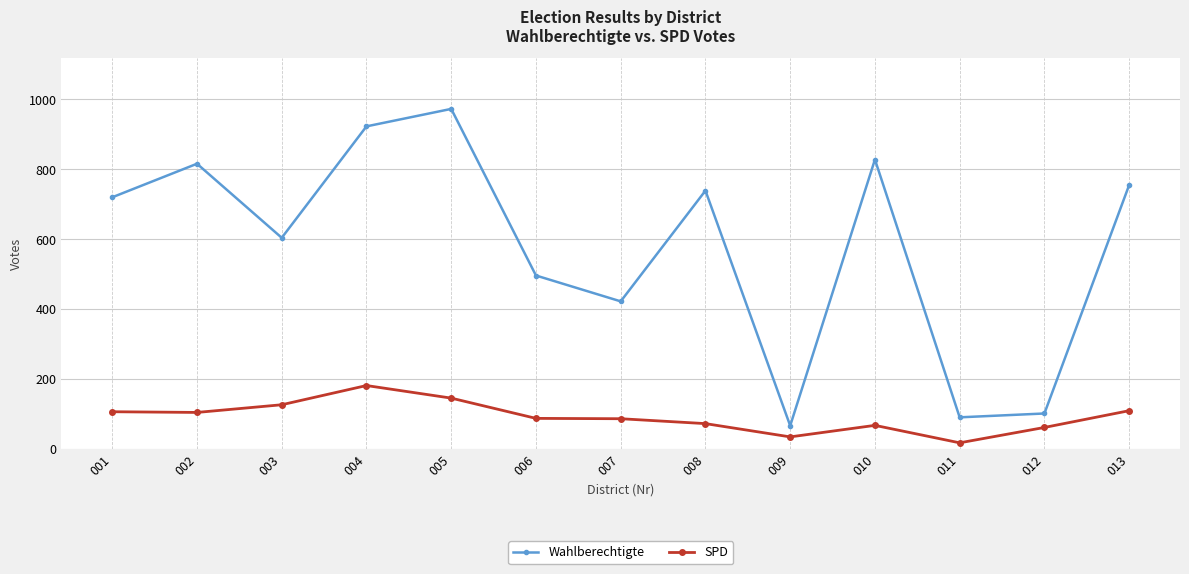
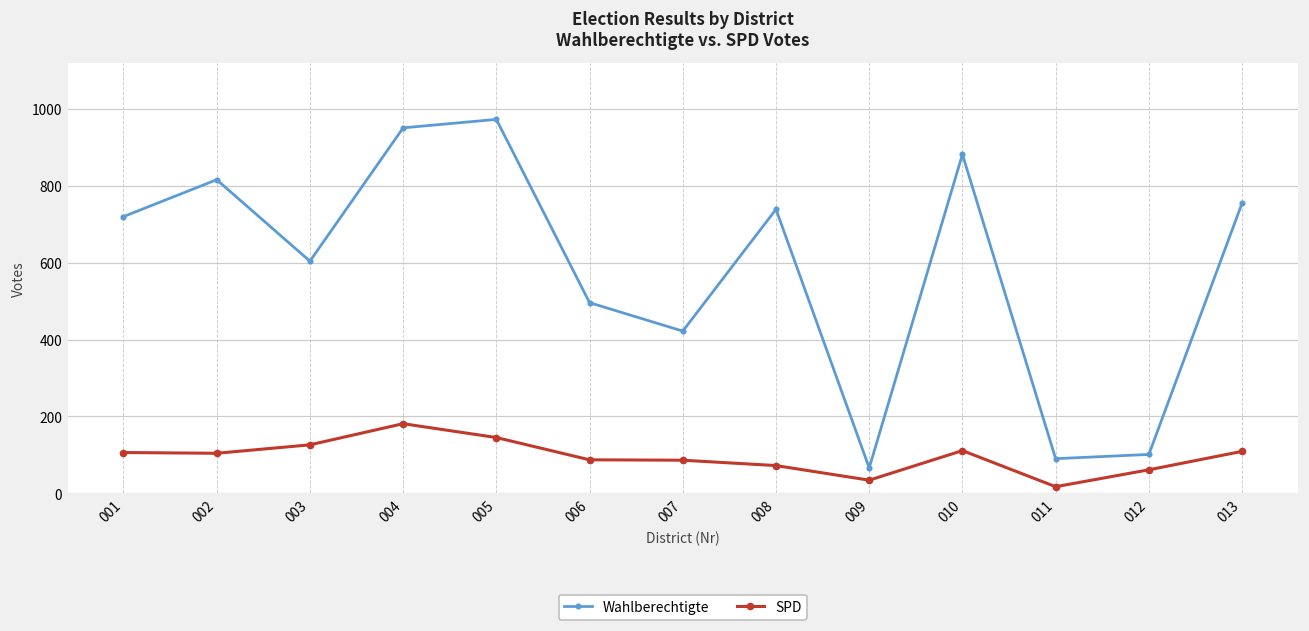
Wahlberechtigte, 004: 920 -> 950
Wahlberechtigte, 010: 830 -> 880
SPD, 010: 70 -> 110
